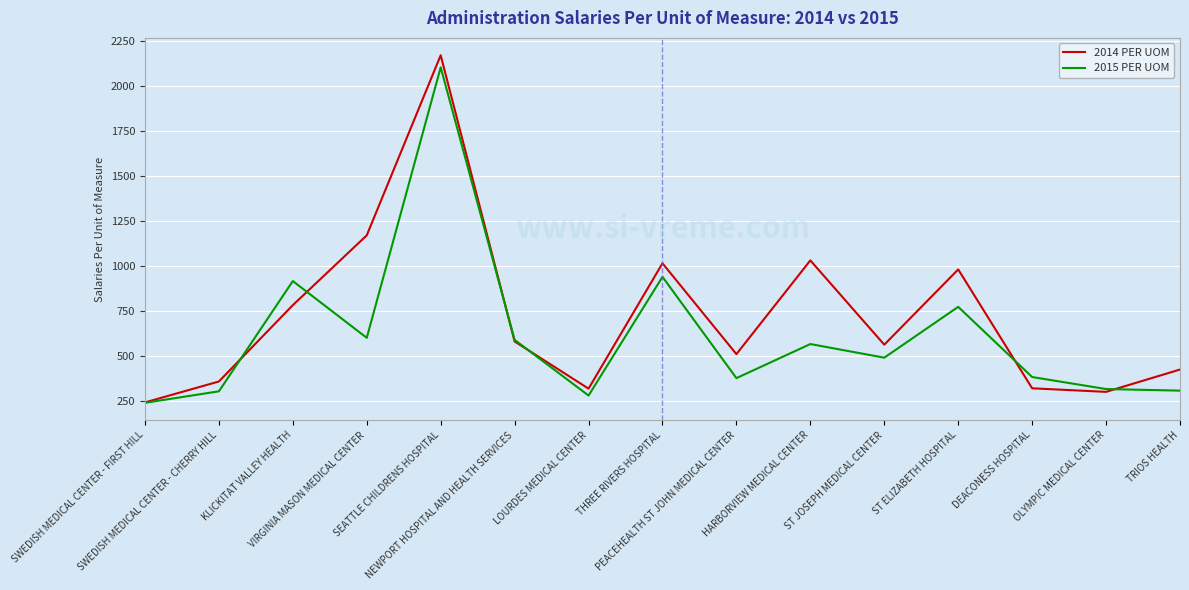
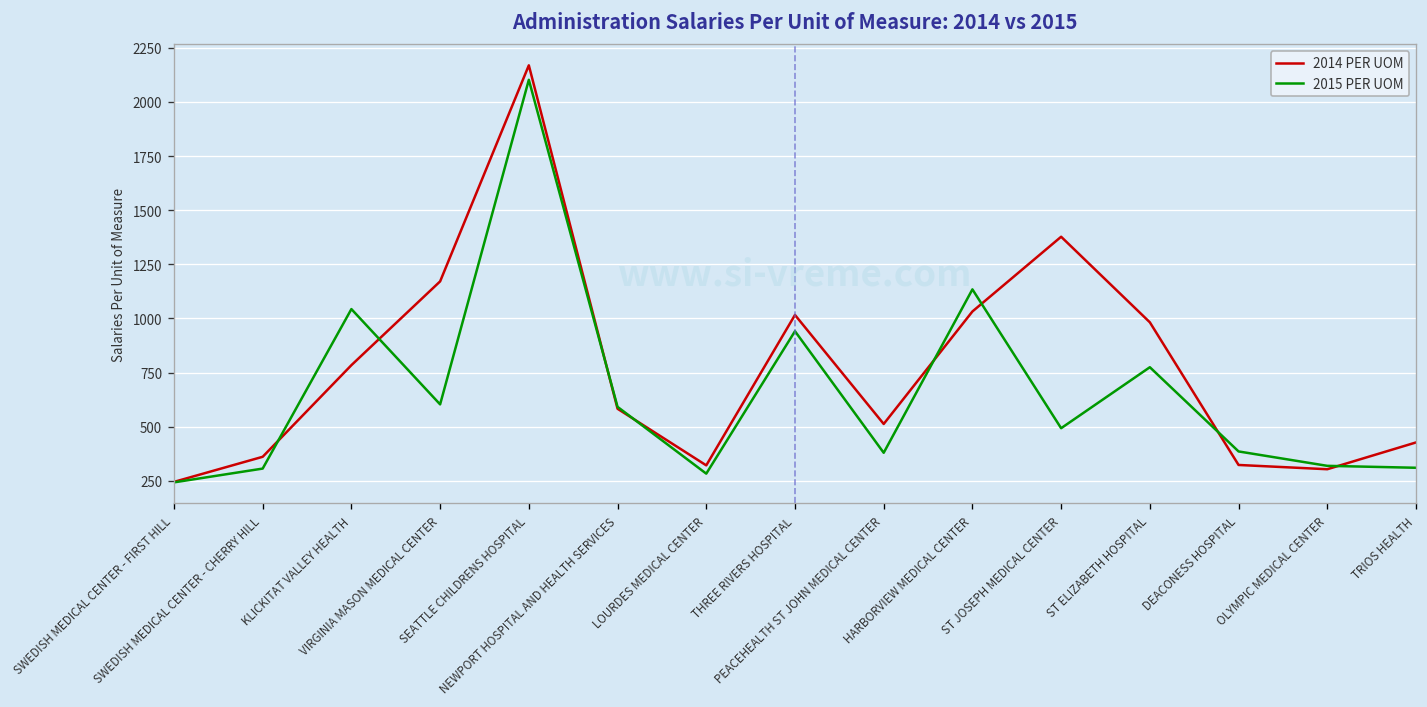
2015 PER UOM, KLICKITAT VALLEY HEALTH: 920 -> 1040
2015 PER UOM, HARBORVIEW MEDICAL CENTER: 570 -> 1130
2014 PER UOM, ST JOSEPH MEDICAL CENTER: 560 -> 1380
